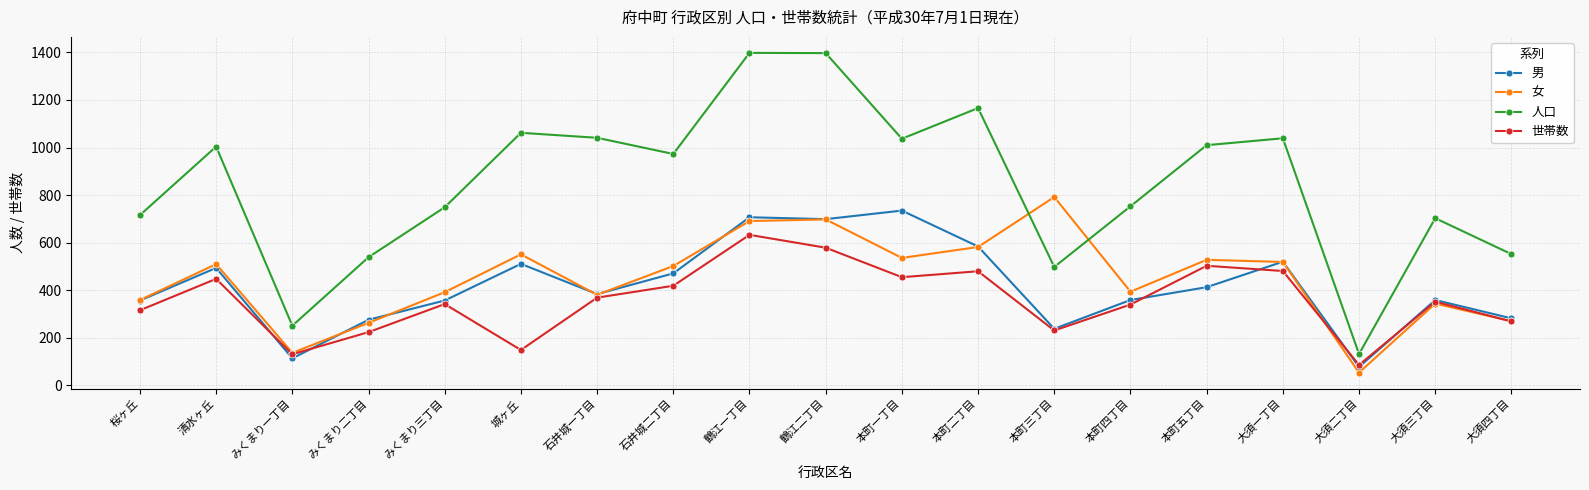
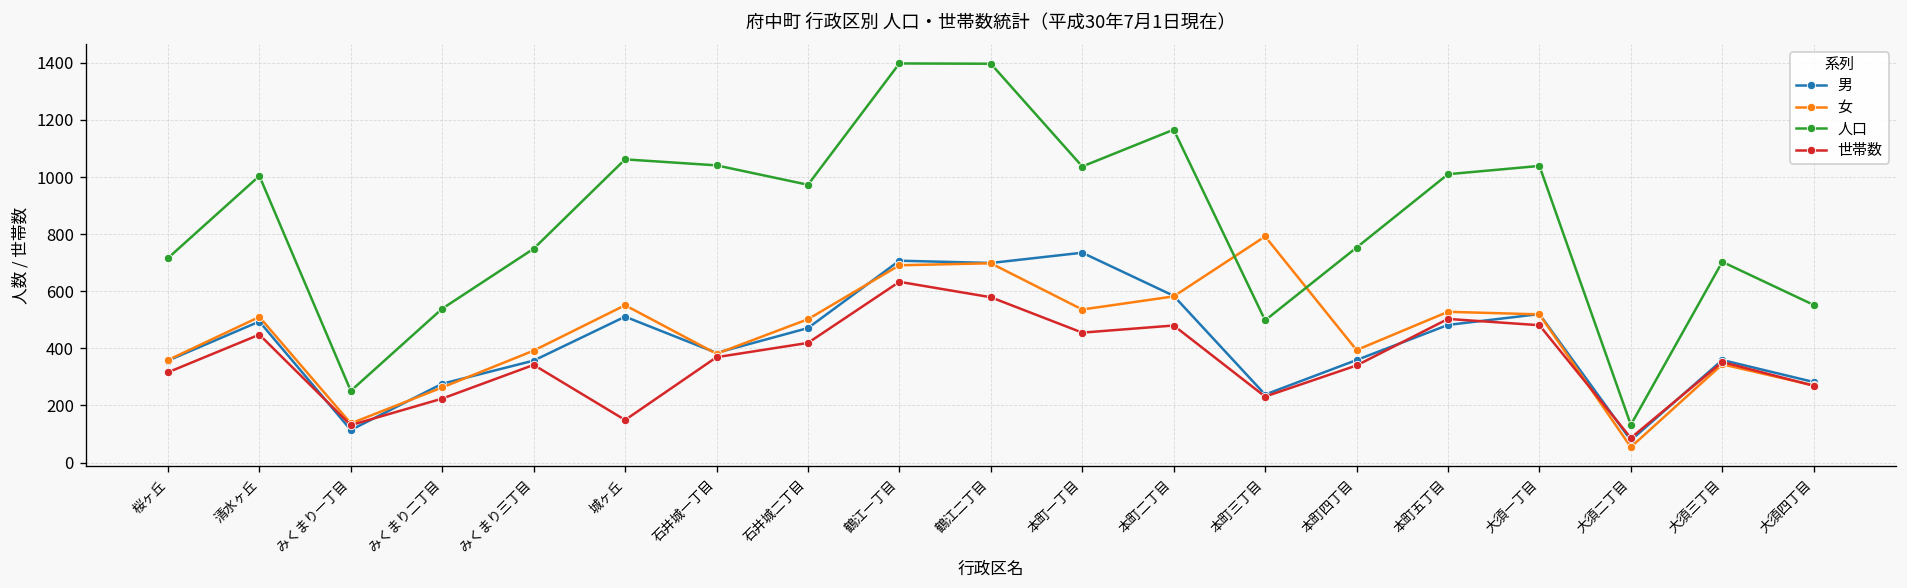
男, 本町五丁目: 410 -> 480
